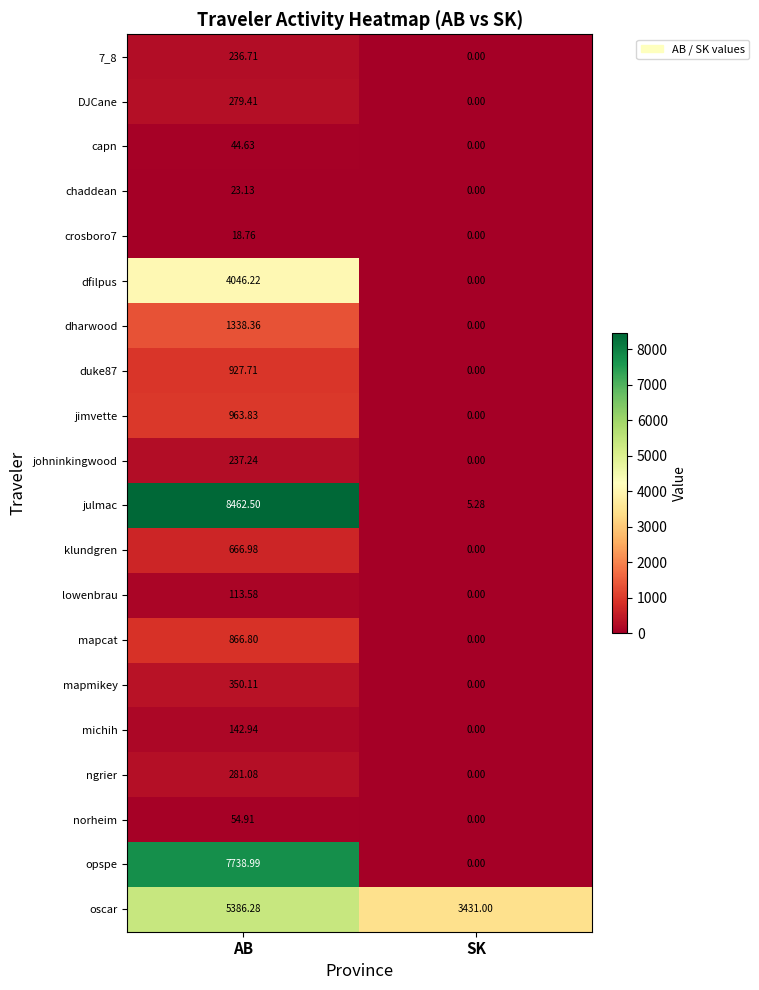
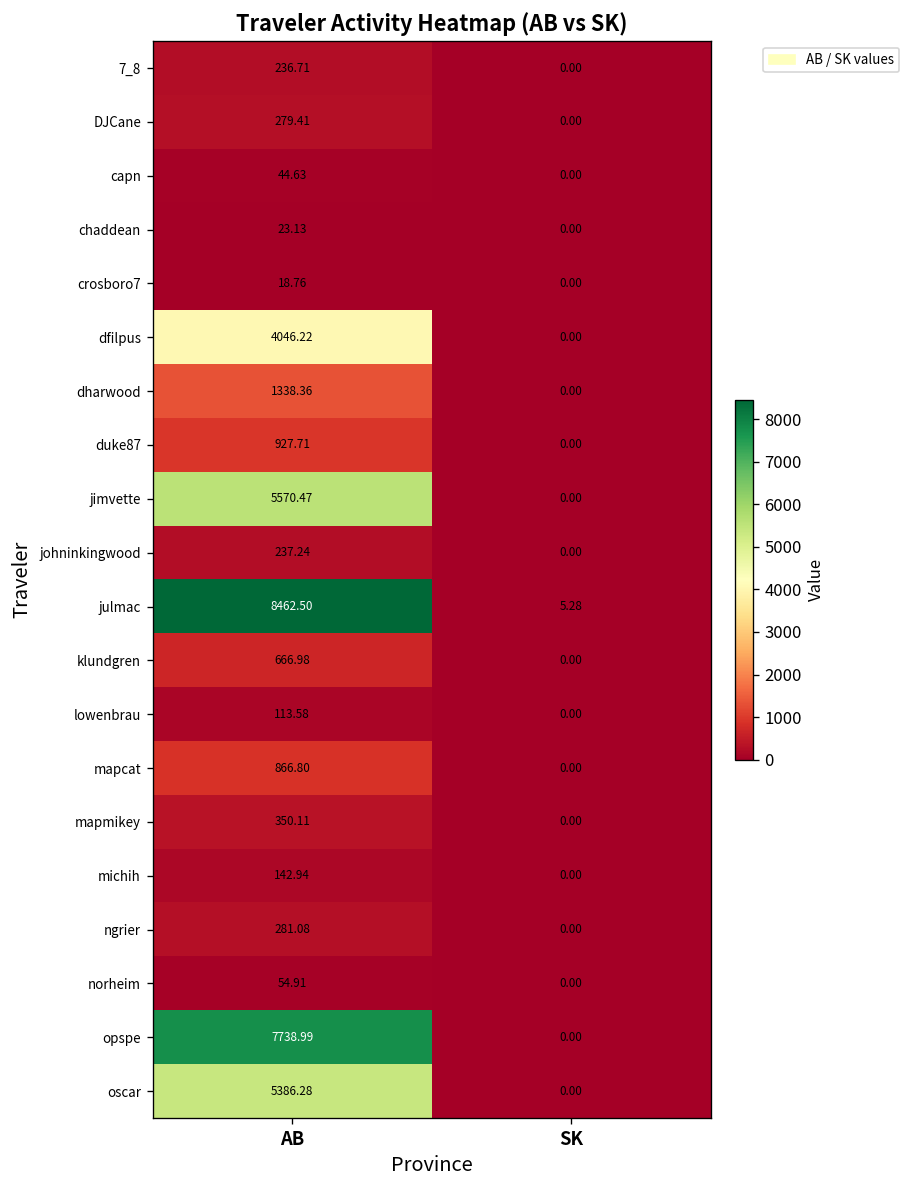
jimvette, AB: 963.83 -> 5570.47
oscar, SK: 3431.00 -> 0.00
